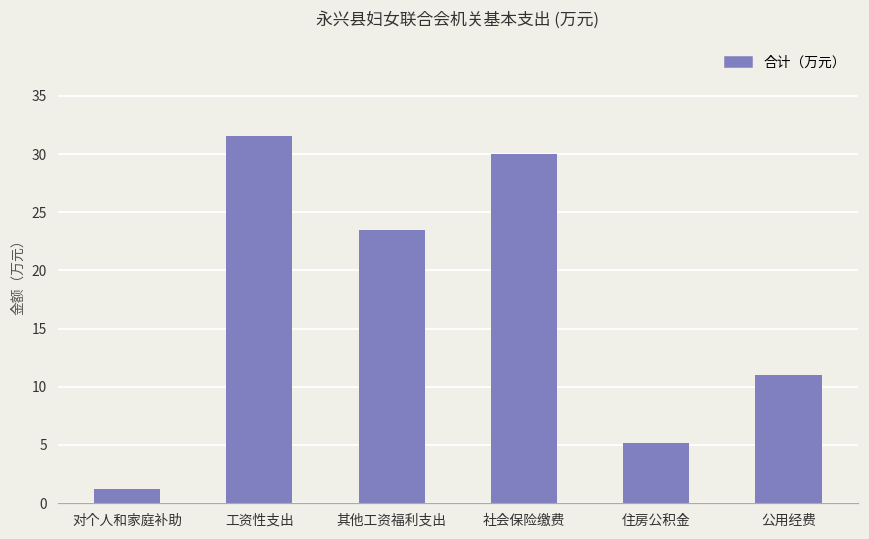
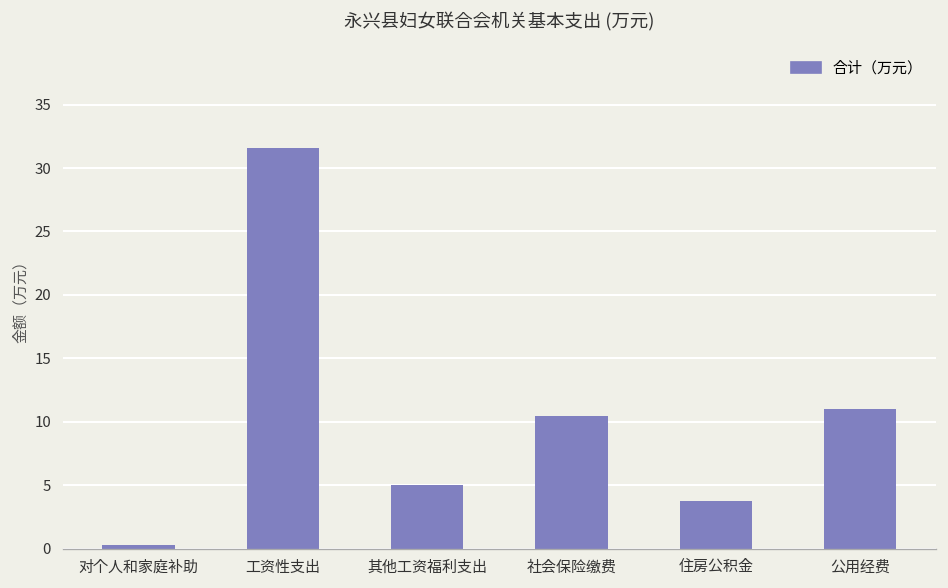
对个人和家庭补助: 1.2 -> 0.3
其他工资福利支出: 23.5 -> 5.0
社会保险缴费: 30.0 -> 10.5
住房公积金: 5.2 -> 3.8
